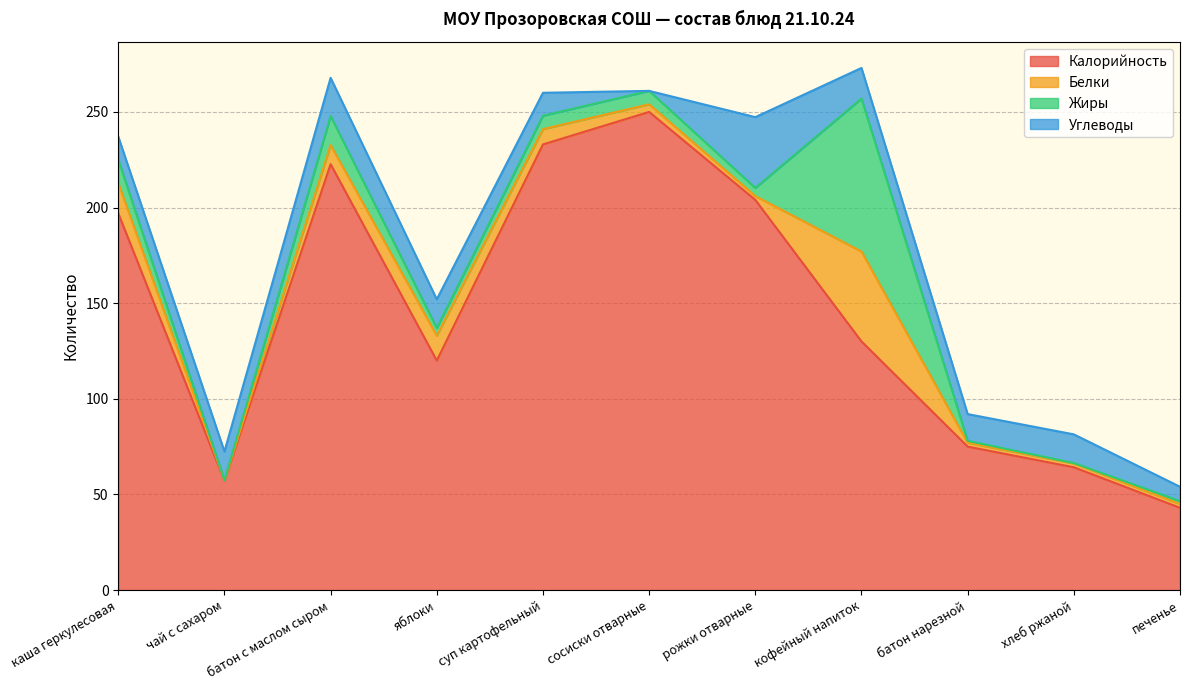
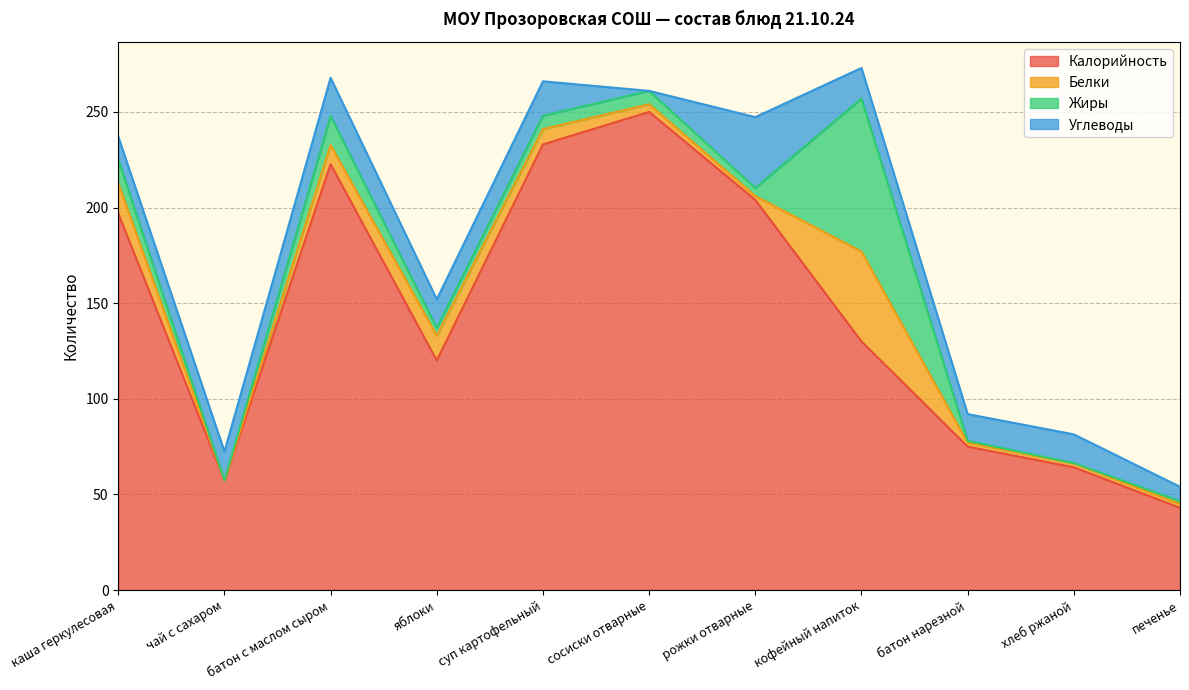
Углеводы, суп картофельный: 12 -> 18
